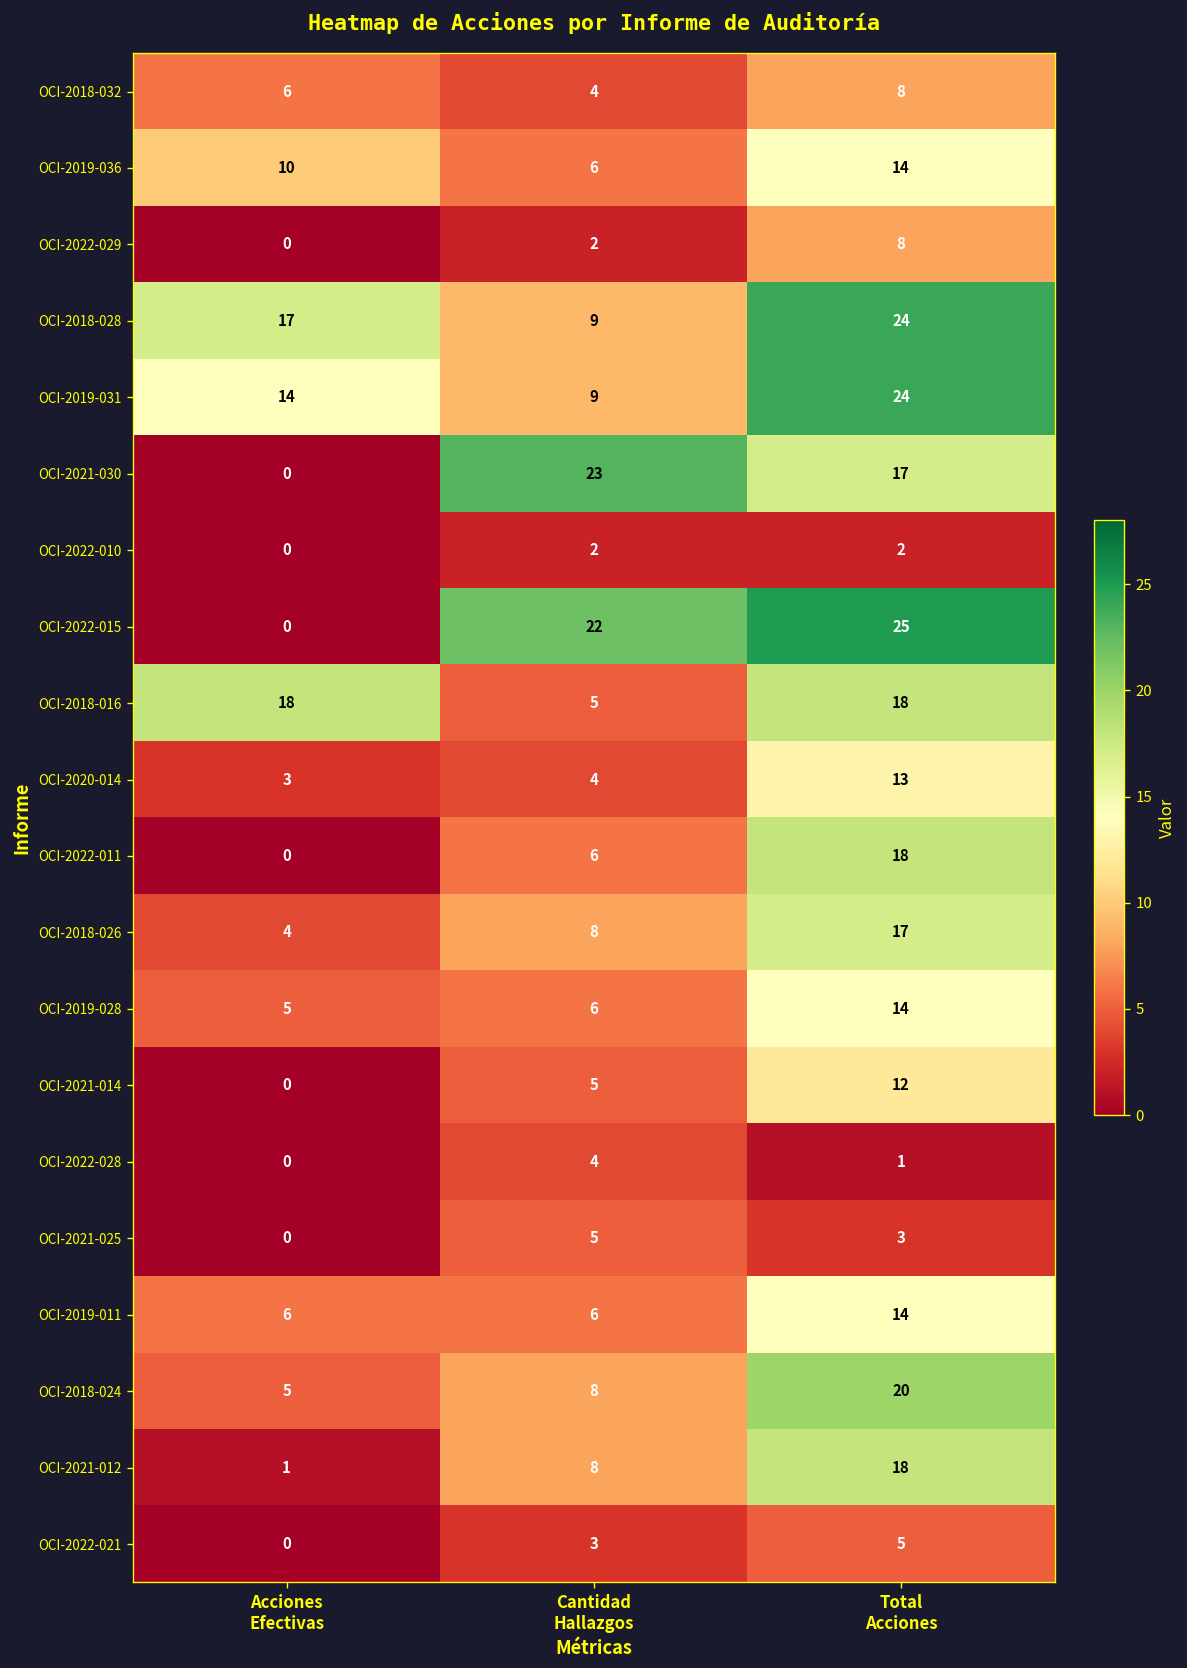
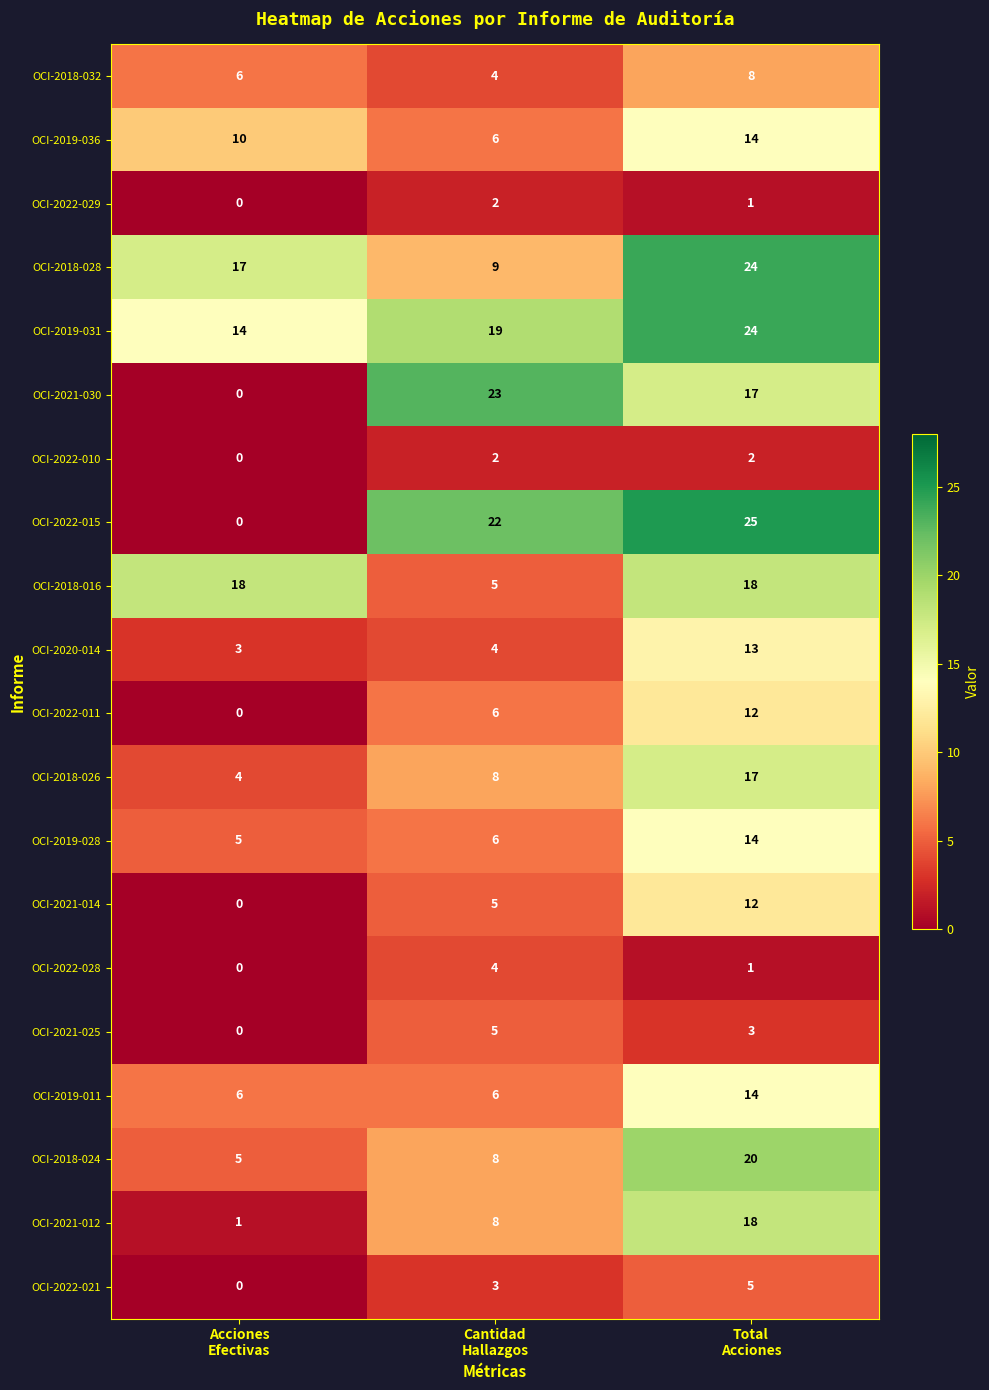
OCI-2022-029, Total Acciones: 8 -> 1
OCI-2019-031, Cantidad Hallazgos: 9 -> 19
OCI-2022-011, Total Acciones: 18 -> 12
